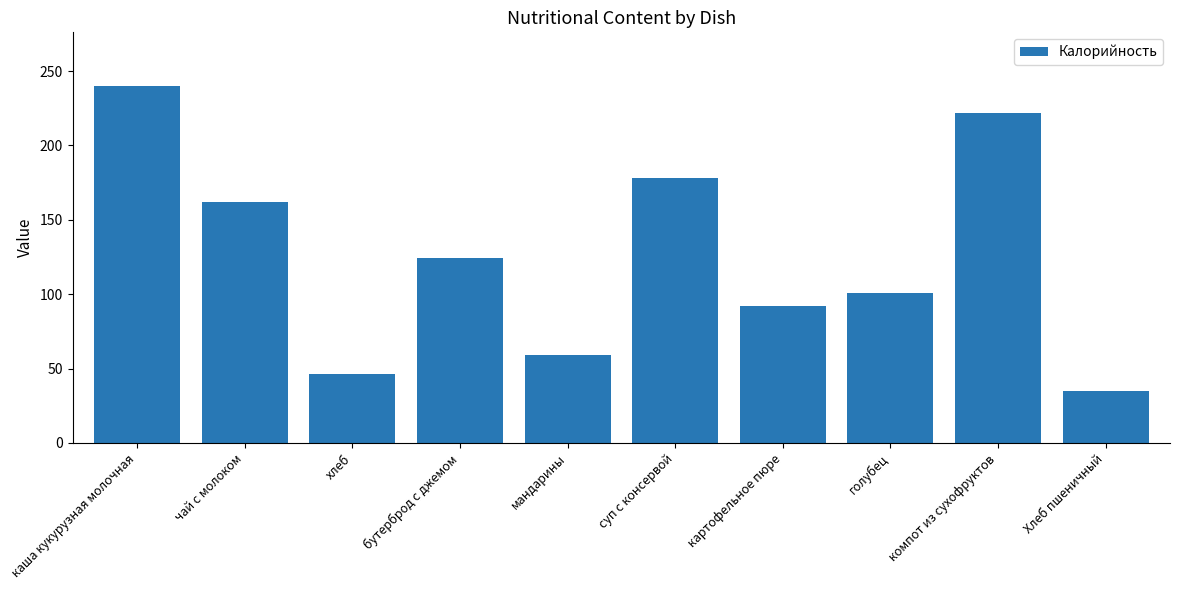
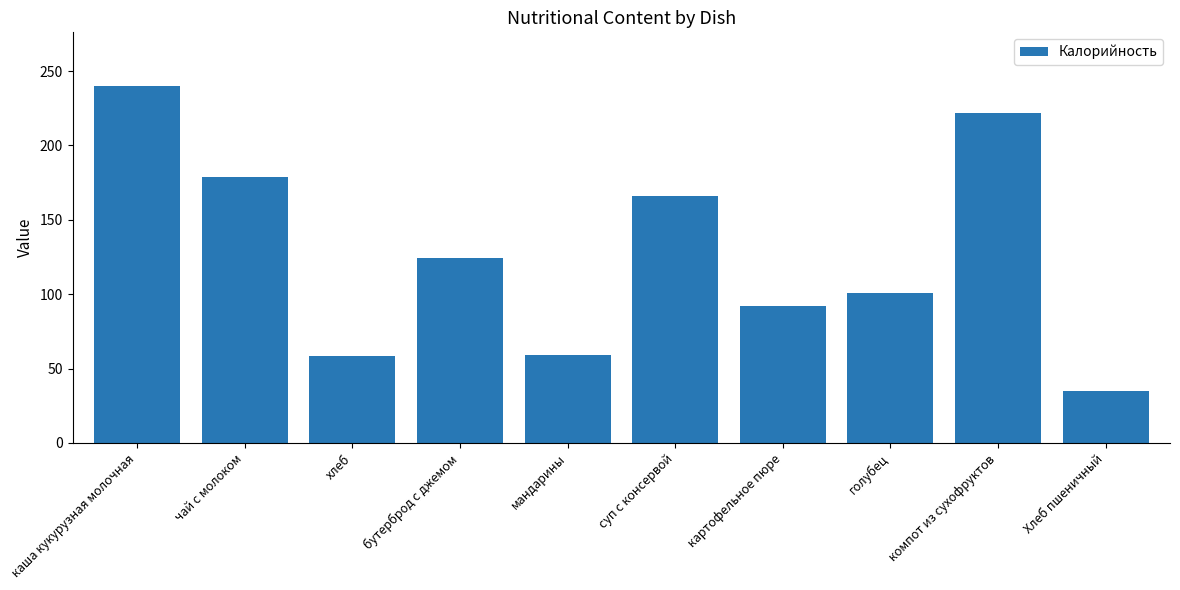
чай с молоком: 162 -> 179
хлеб: 47 -> 59
суп с консервой: 178 -> 166
